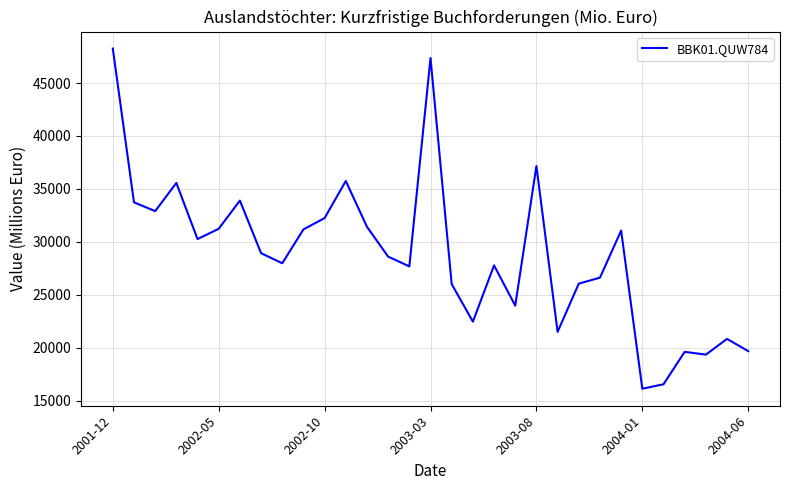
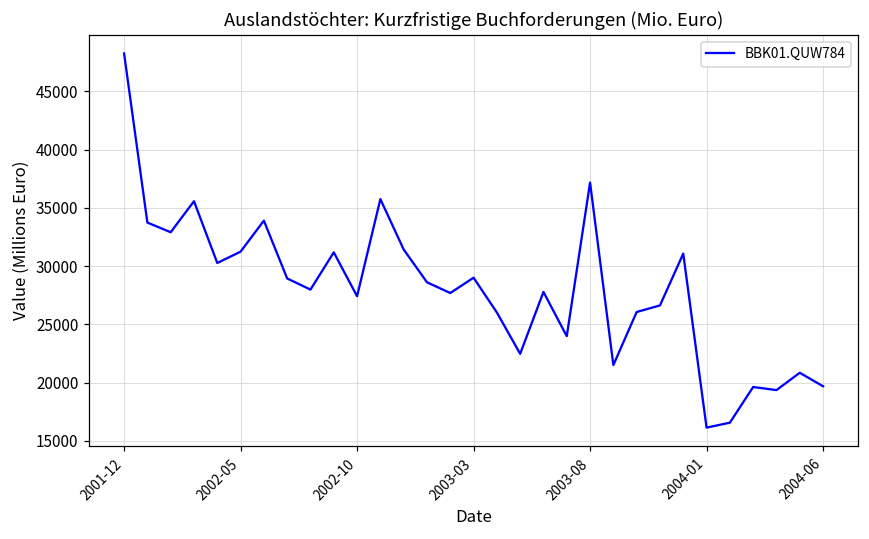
2002-10: 32200 -> 27400
2003-03: 47400 -> 29000
